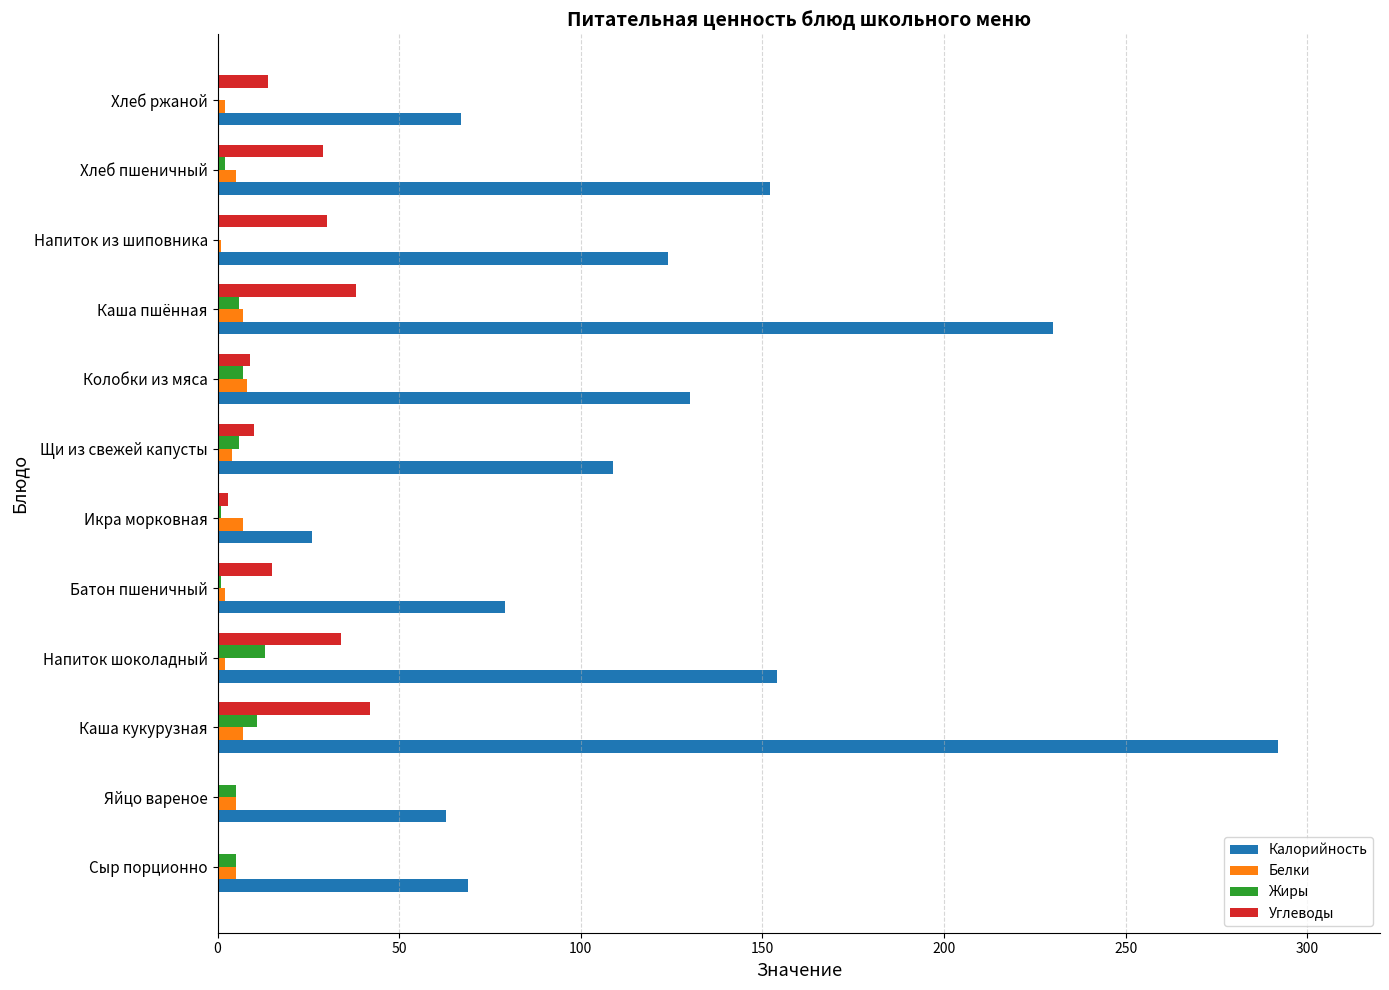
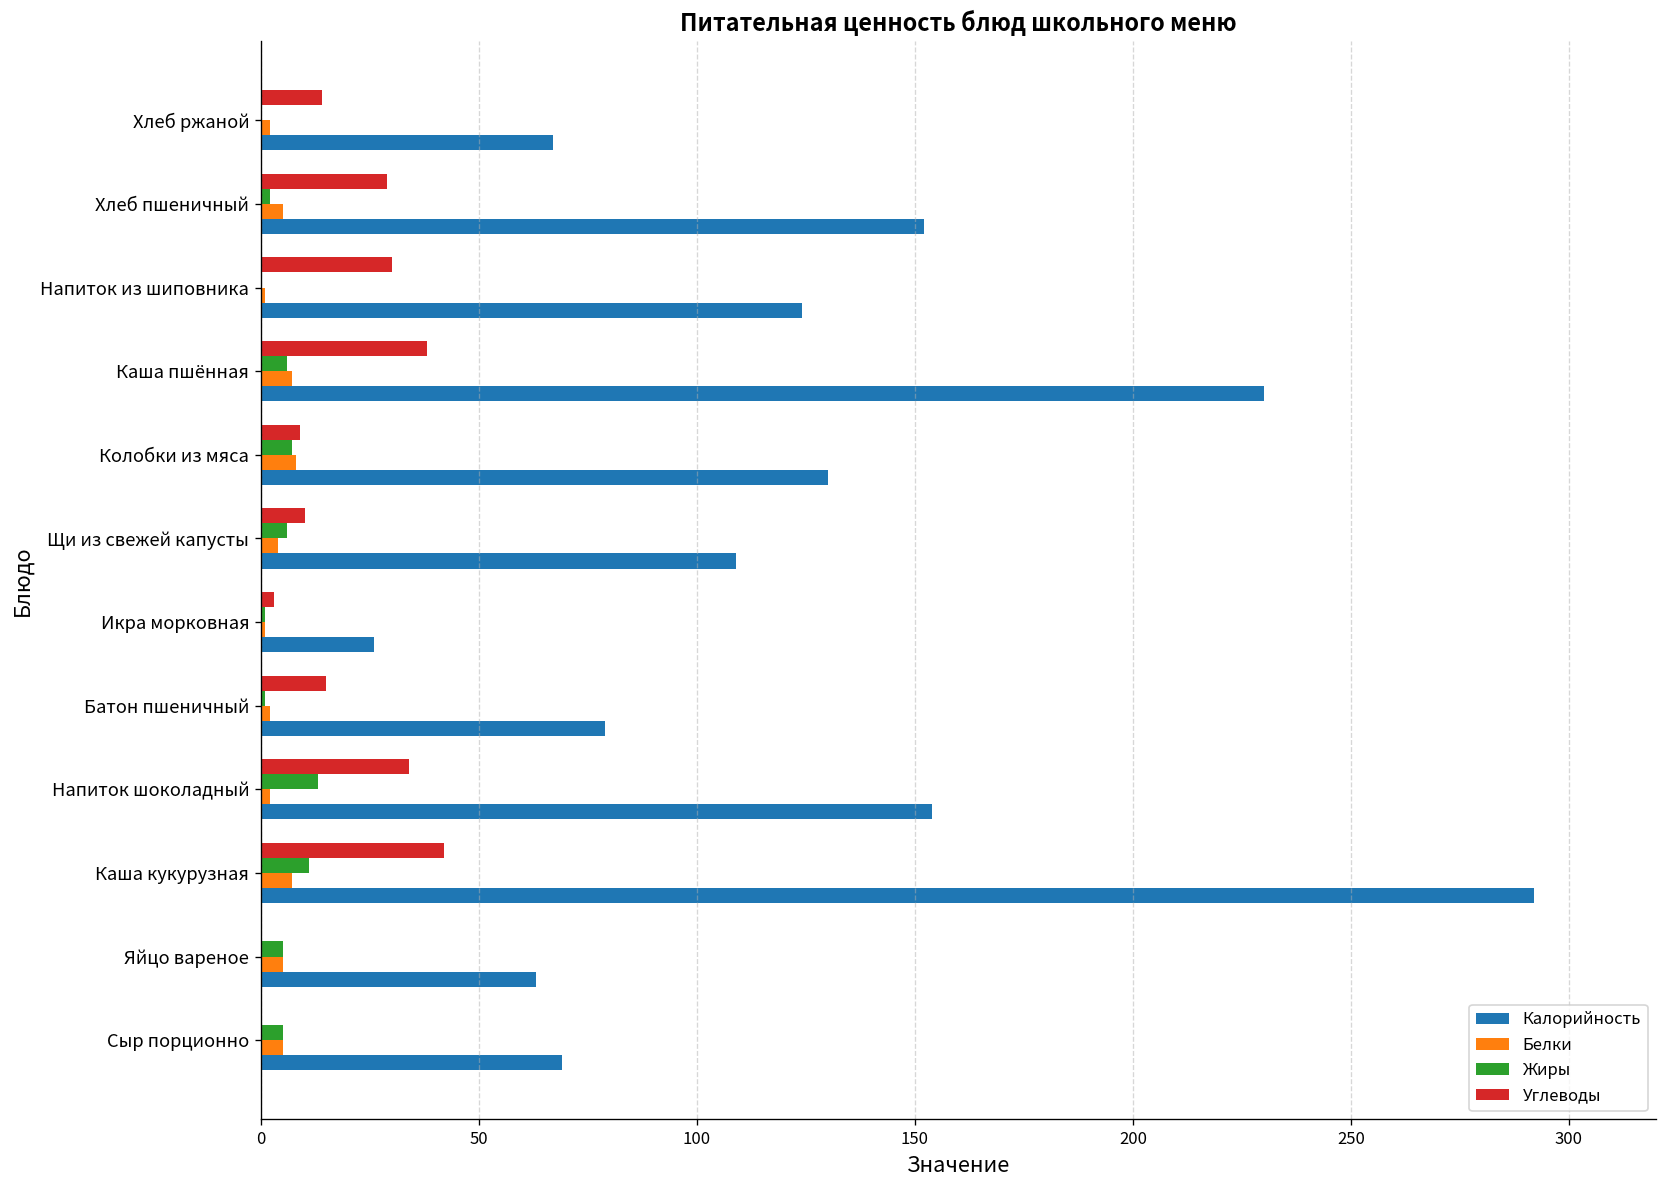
Белки, Икра морковная: 7 -> 1
